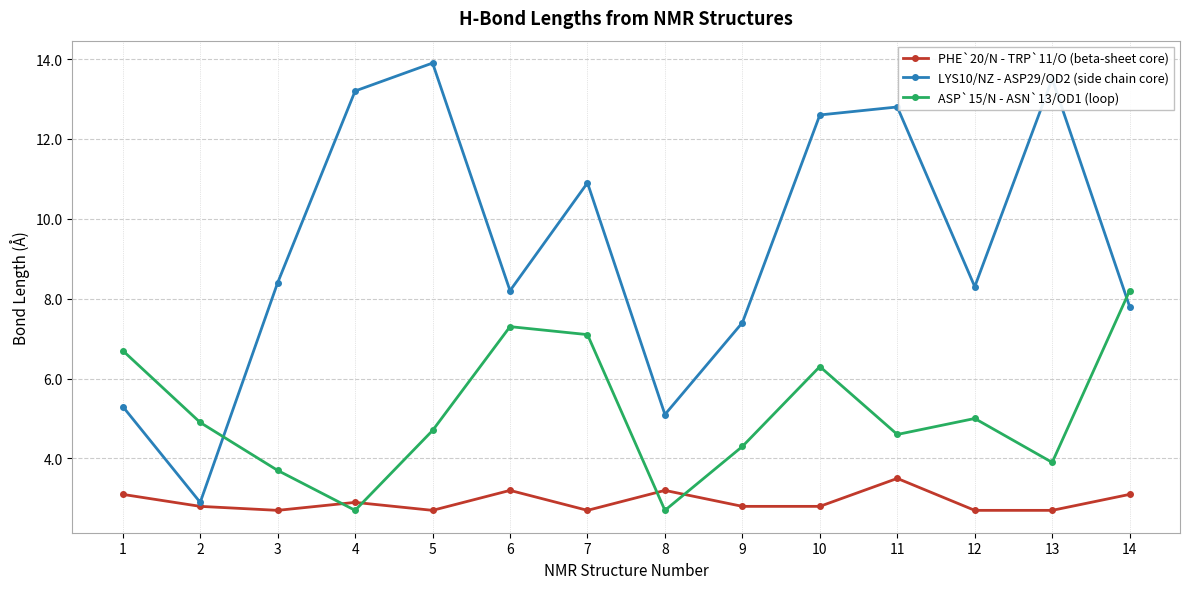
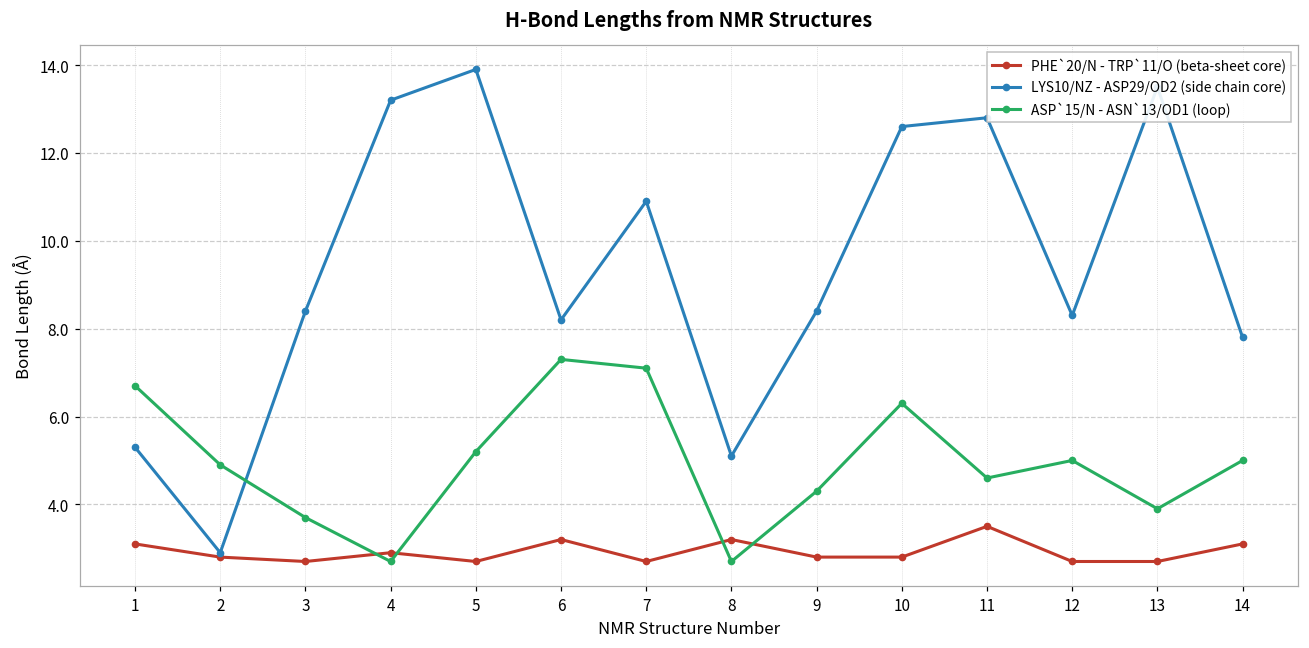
ASP`15/N - ASN`13/OD1 (loop), 5: 4.7 -> 5.2
LYS10/NZ - ASP29/OD2 (side chain core), 9: 7.4 -> 8.4
ASP`15/N - ASN`13/OD1 (loop), 14: 8.2 -> 5.0
